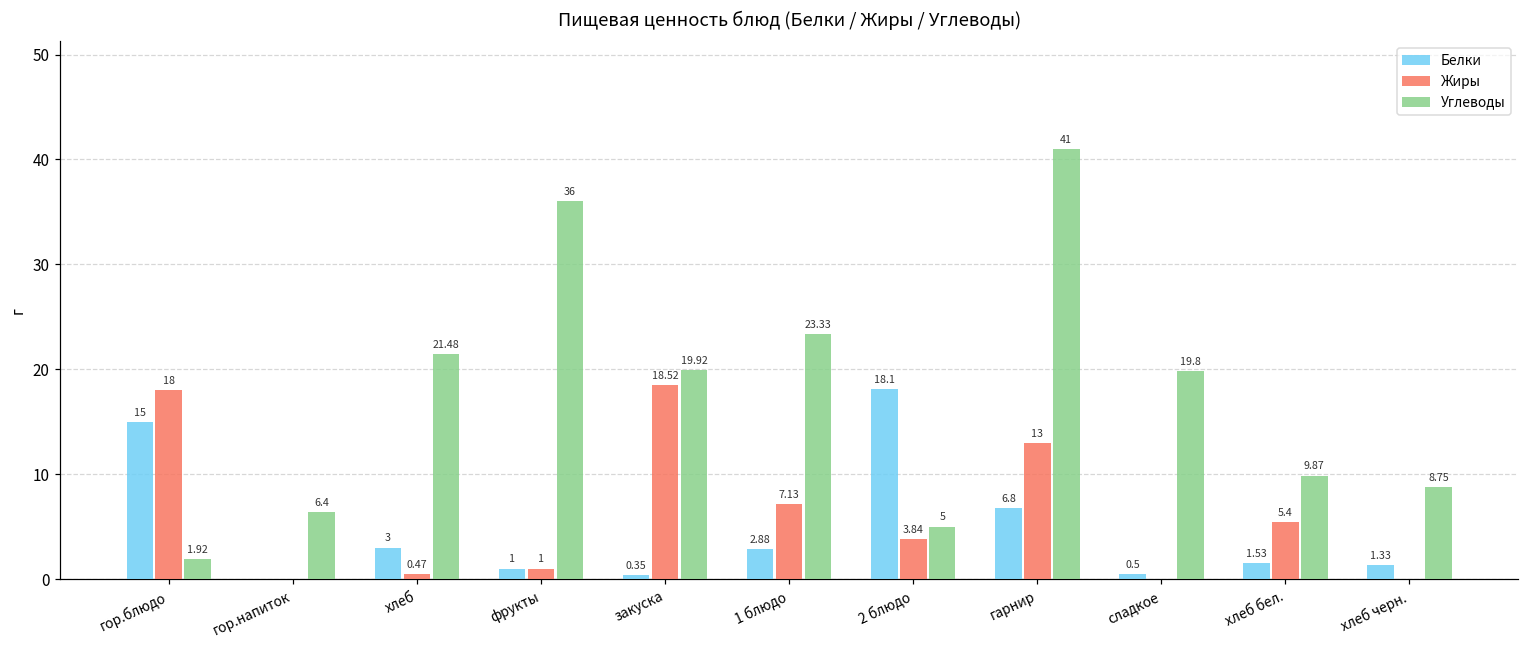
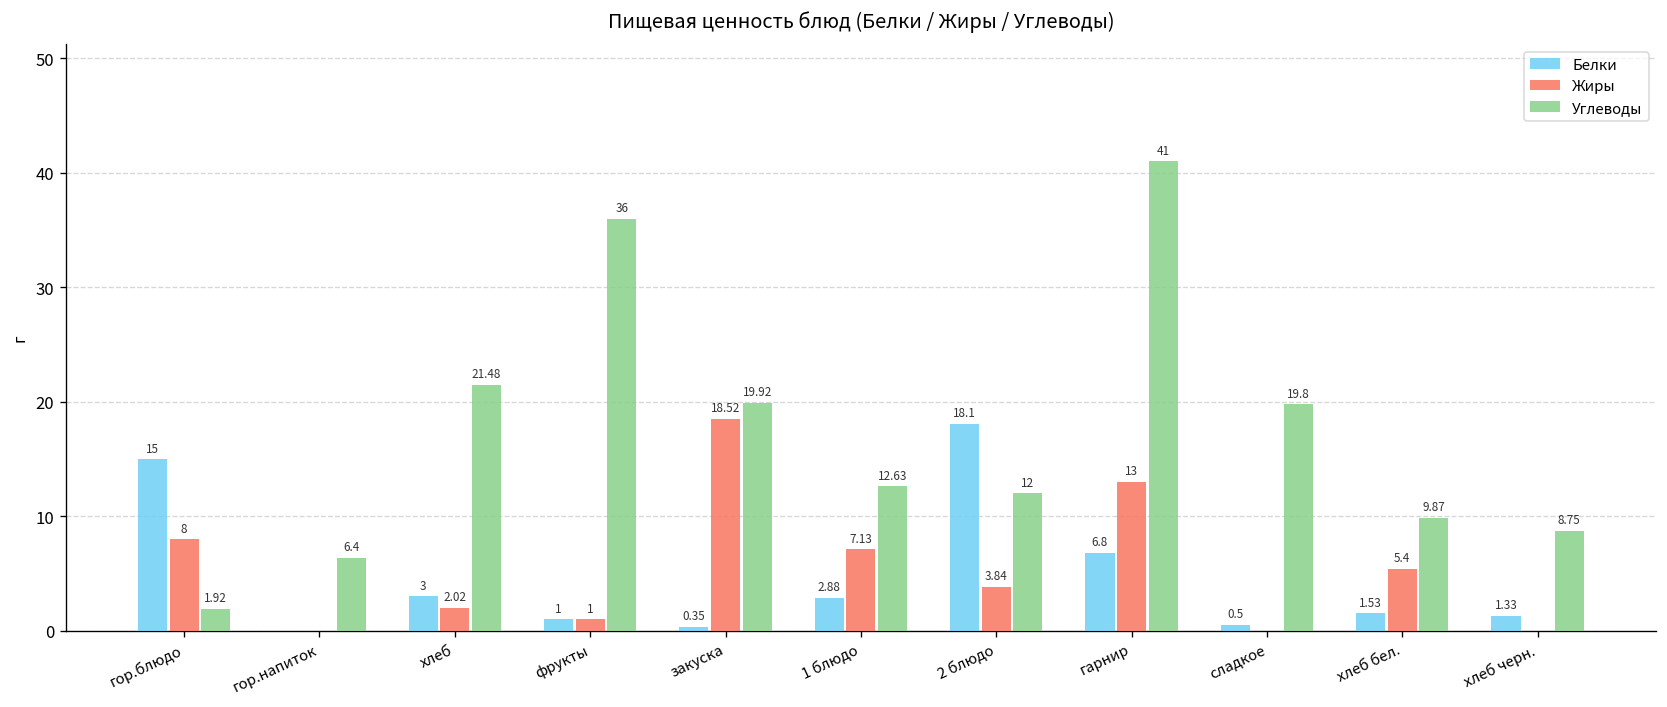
Жиры, гор.блюдо: 18 -> 8
Жиры, хлеб: 0.47 -> 2.02
Углеводы, 1 блюдо: 23.33 -> 12.63
Углеводы, 2 блюдо: 5 -> 12
